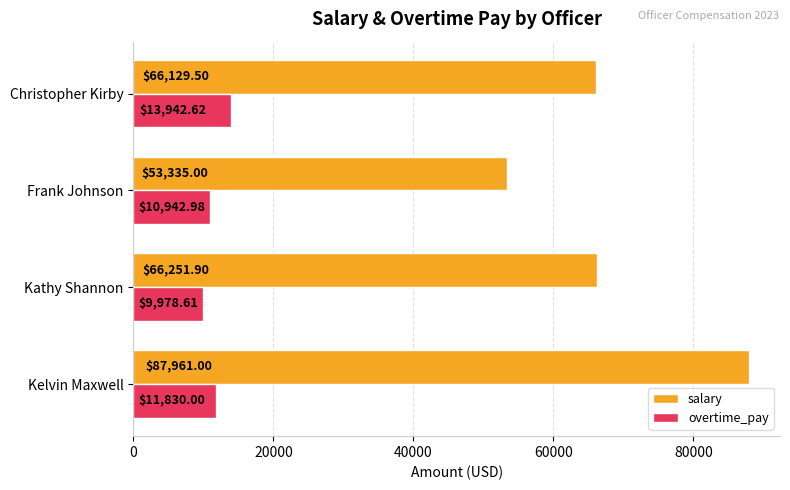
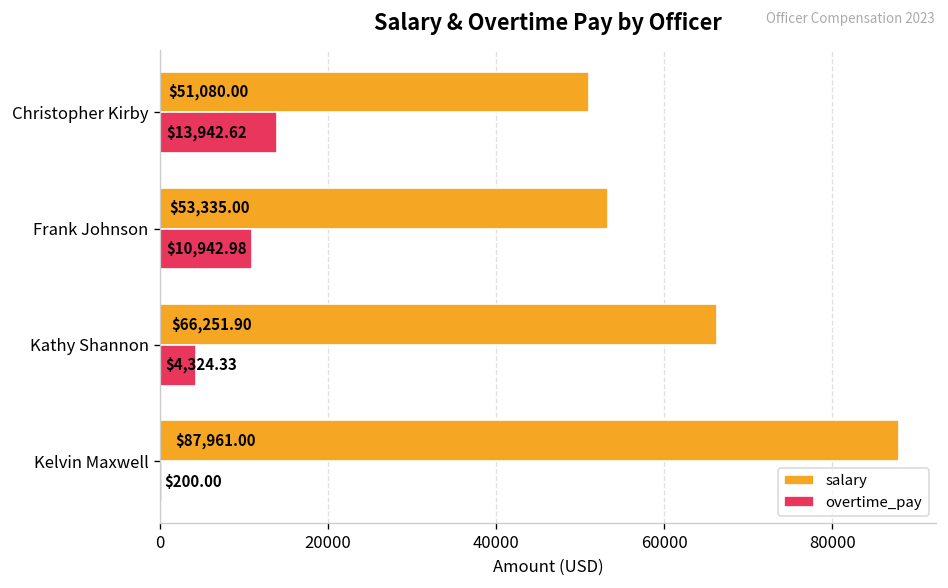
salary, Christopher Kirby: $66,129.50 -> $51,080.00
overtime_pay, Kathy Shannon: $9,978.61 -> $4,324.33
overtime_pay, Kelvin Maxwell: $11,830.00 -> $200.00
